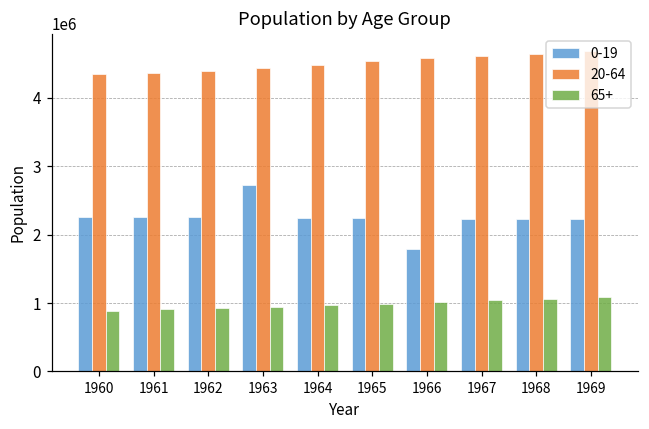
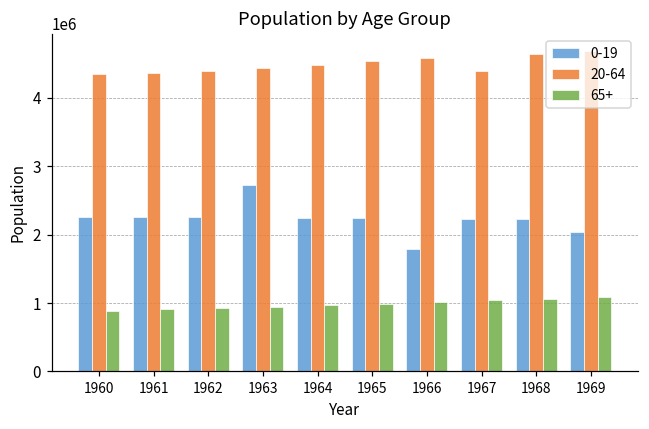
20-64, 1967: 4600000 -> 4400000
0-19, 1969: 2200000 -> 2000000
